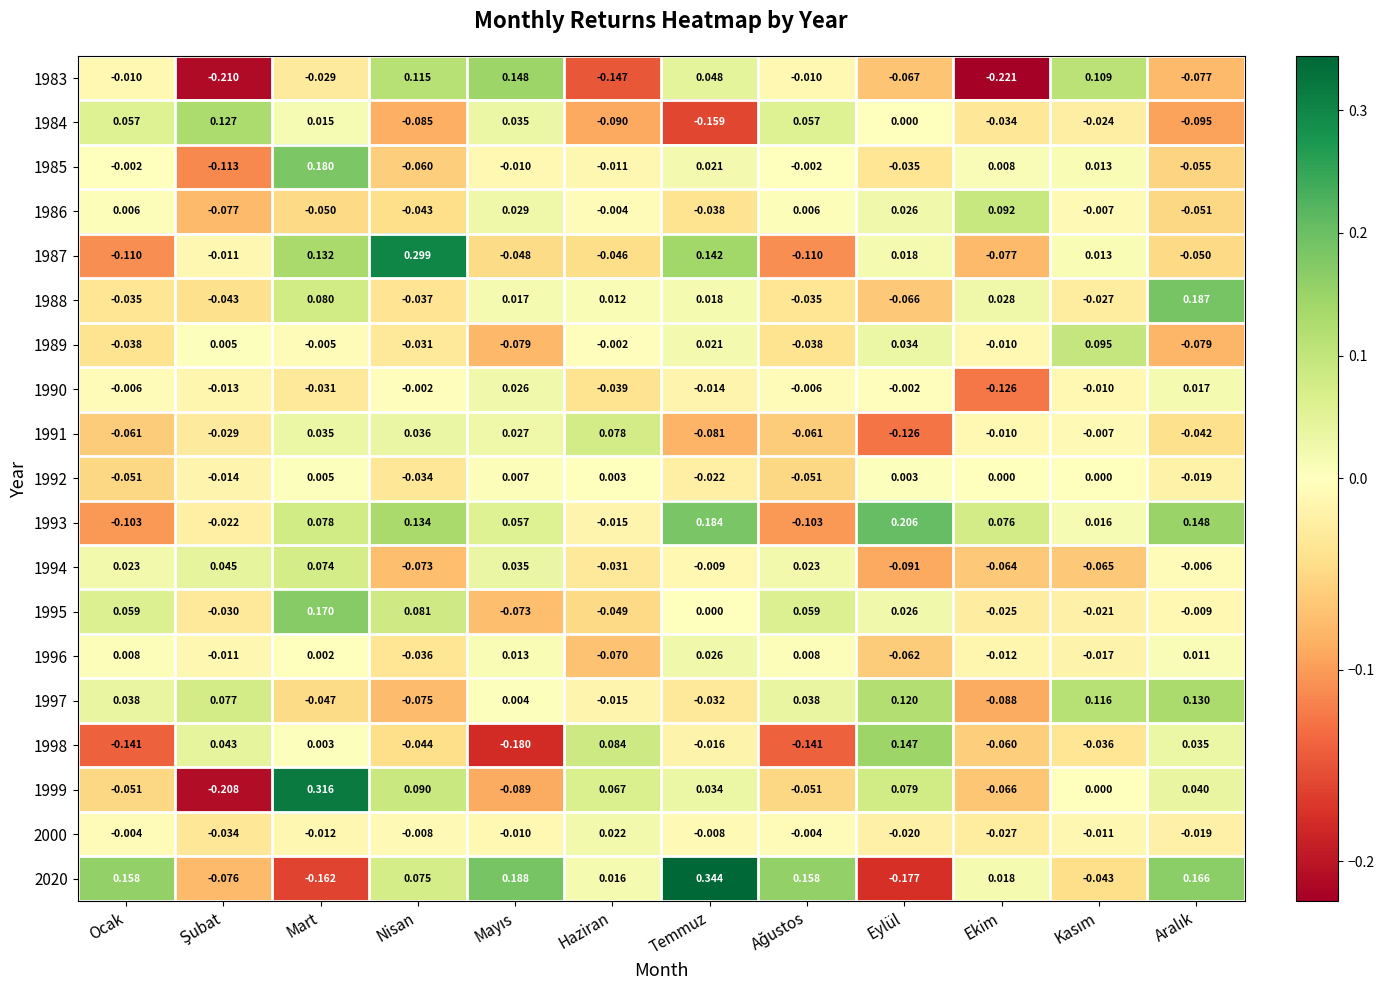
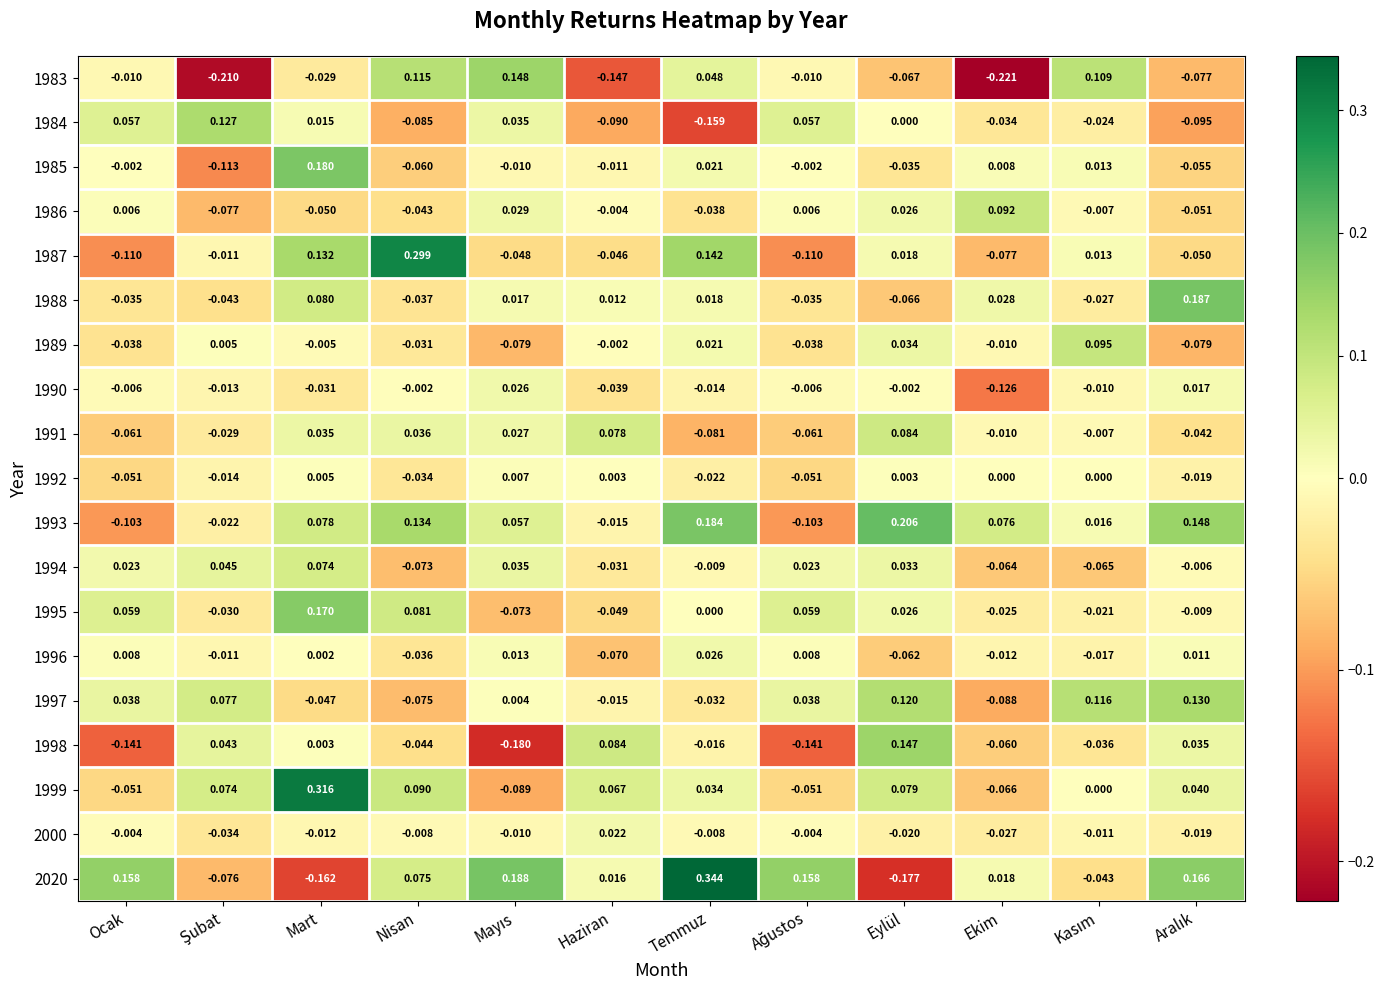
1991, Eylül: -0.126 -> 0.084
1994, Eylül: -0.091 -> 0.033
1999, Şubat: -0.208 -> 0.074
